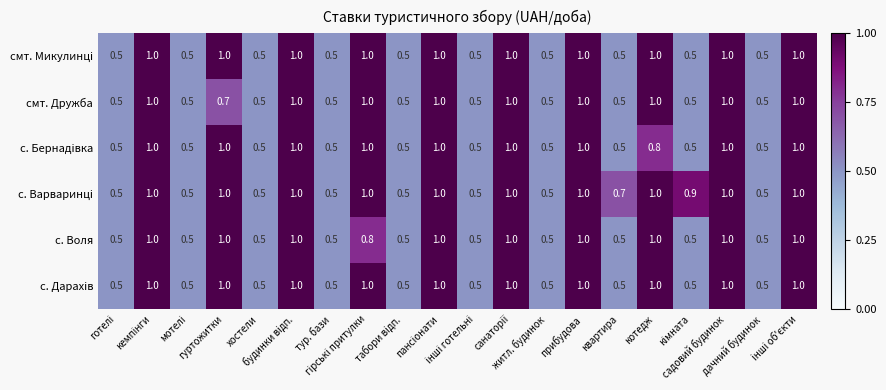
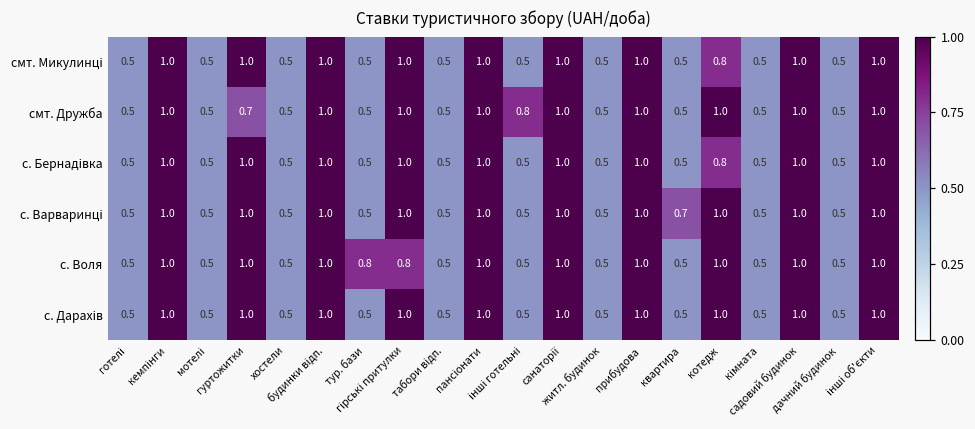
смт. Микулинці, котедж: 1.0 -> 0.8
смт. Дружба, інші готельні: 0.5 -> 0.8
с. Варваринці, кімната: 0.9 -> 0.5
с. Воля, тур. бази: 0.5 -> 0.8
